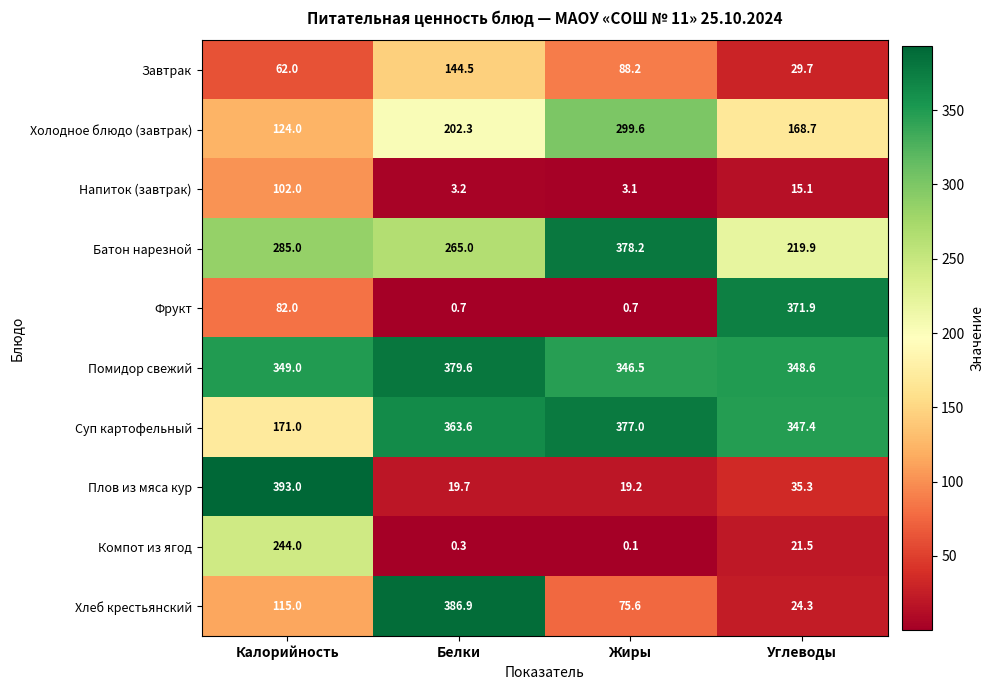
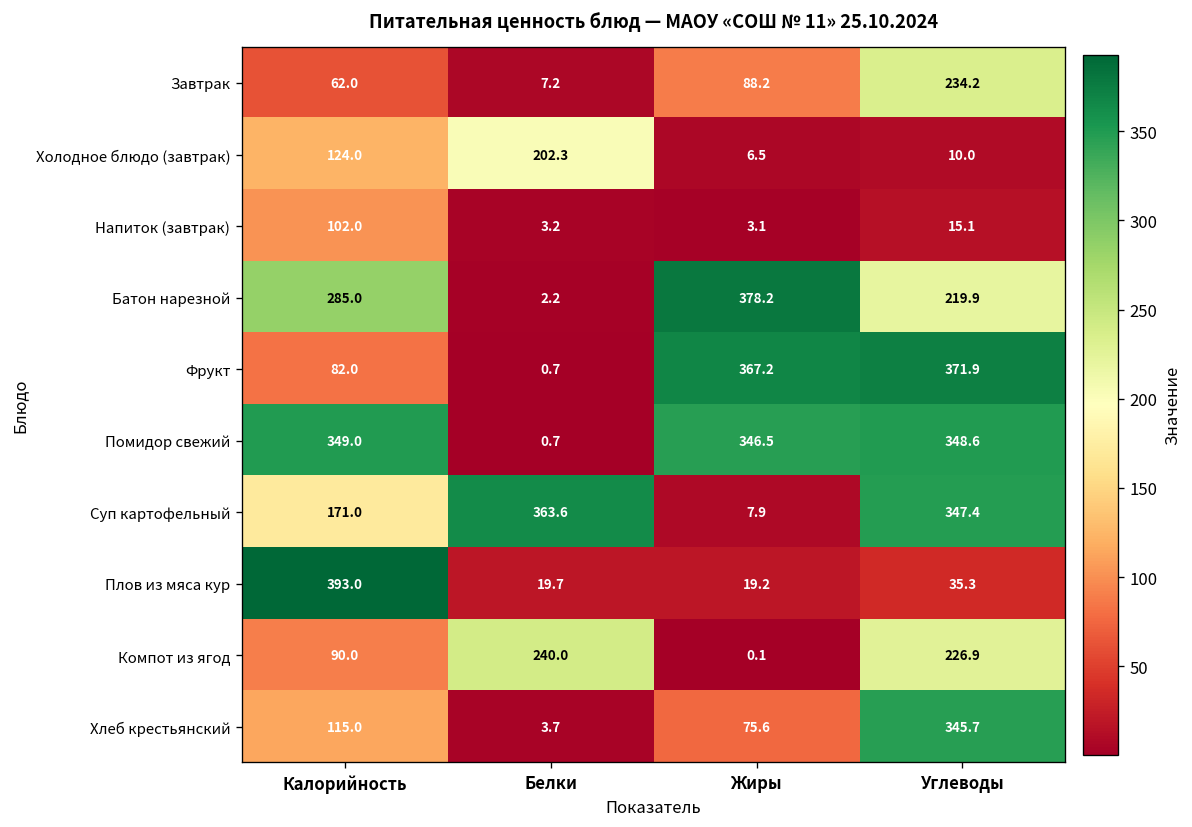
Завтрак, Белки: 144.5 -> 7.2
Завтрак, Углеводы: 29.7 -> 234.2
Холодное блюдо (завтрак), Жиры: 299.6 -> 6.5
Холодное блюдо (завтрак), Углеводы: 168.7 -> 10.0
Батон нарезной, Белки: 265.0 -> 2.2
Фрукт, Жиры: 0.7 -> 367.2
Помидор свежий, Белки: 379.6 -> 0.7
Суп картофельный, Жиры: 377.0 -> 7.9
Компот из ягод, Калорийность: 244.0 -> 90.0
Компот из ягод, Белки: 0.3 -> 240.0
Компот из ягод, Углеводы: 21.5 -> 226.9
Хлеб крестьянский, Белки: 386.9 -> 3.7
Хлеб крестьянский, Углеводы: 24.3 -> 345.7
